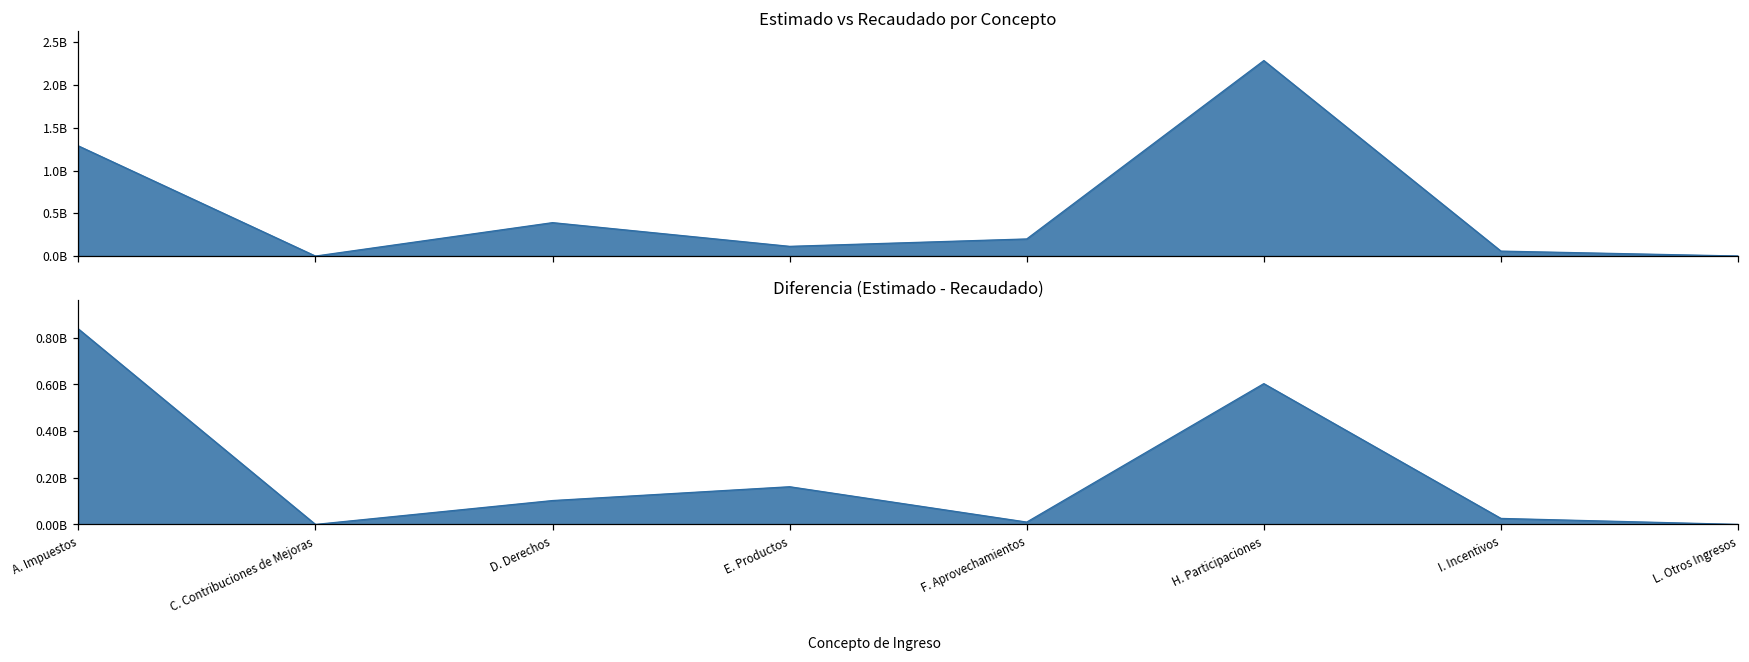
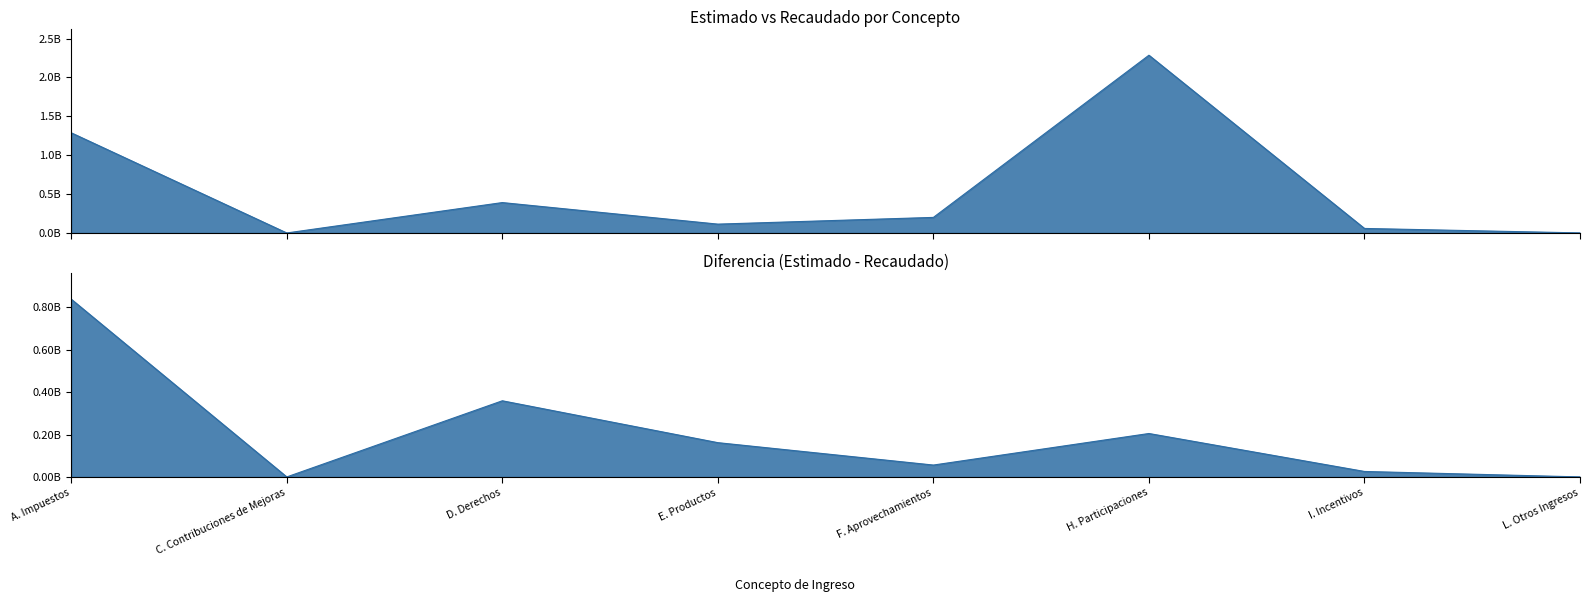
Diferencia (Estimado - Recaudado), D. Derechos: 100000000 -> 360000000
Diferencia (Estimado - Recaudado), F. Aprovechamientos: 10000000 -> 60000000
Diferencia (Estimado - Recaudado), H. Participaciones: 600000000 -> 200000000
